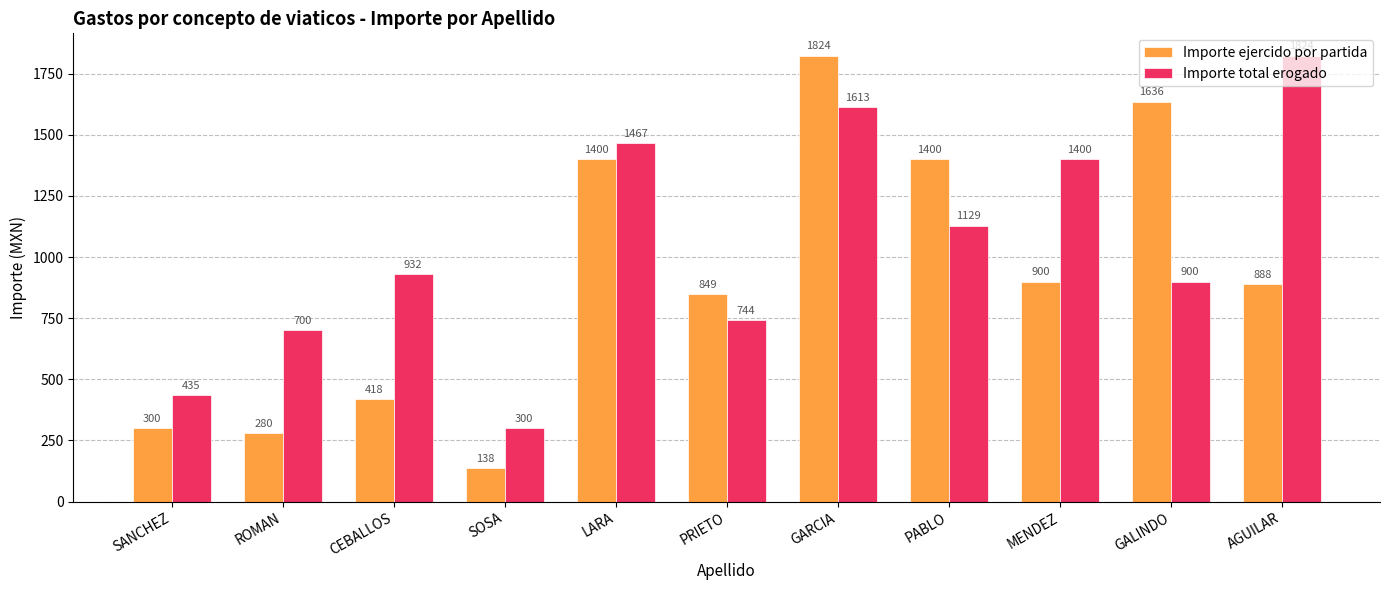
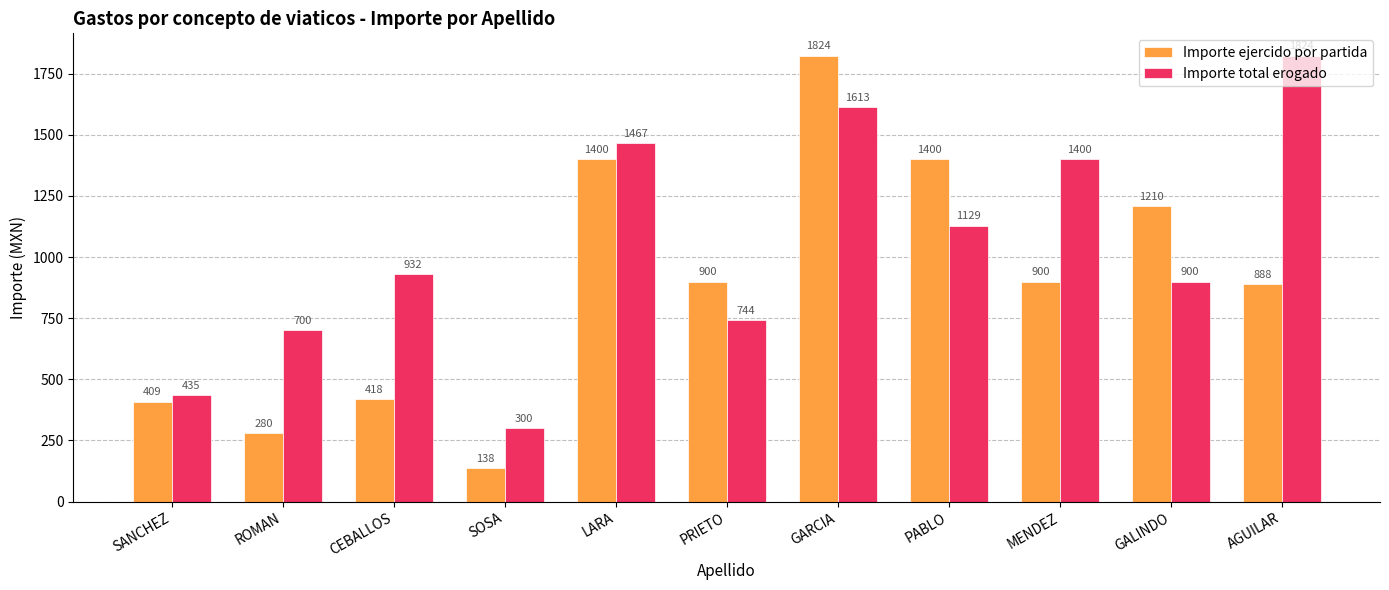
Importe ejercido por partida, SANCHEZ: 300 -> 409
Importe ejercido por partida, PRIETO: 849 -> 900
Importe ejercido por partida, GALINDO: 1636 -> 1210
